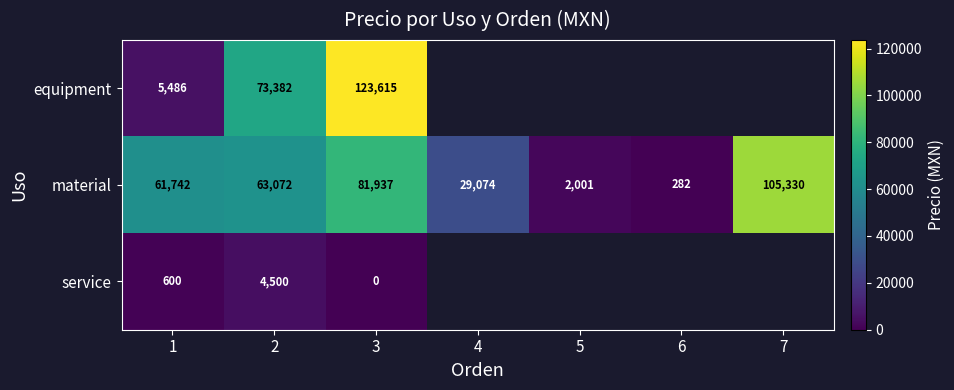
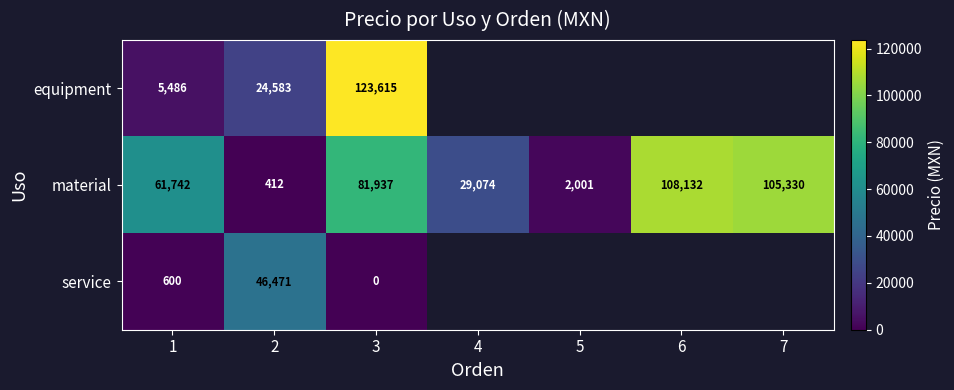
equipment, 2: 73,382 -> 24,583
material, 2: 63,072 -> 412
material, 6: 282 -> 108,132
service, 2: 4,500 -> 46,471
